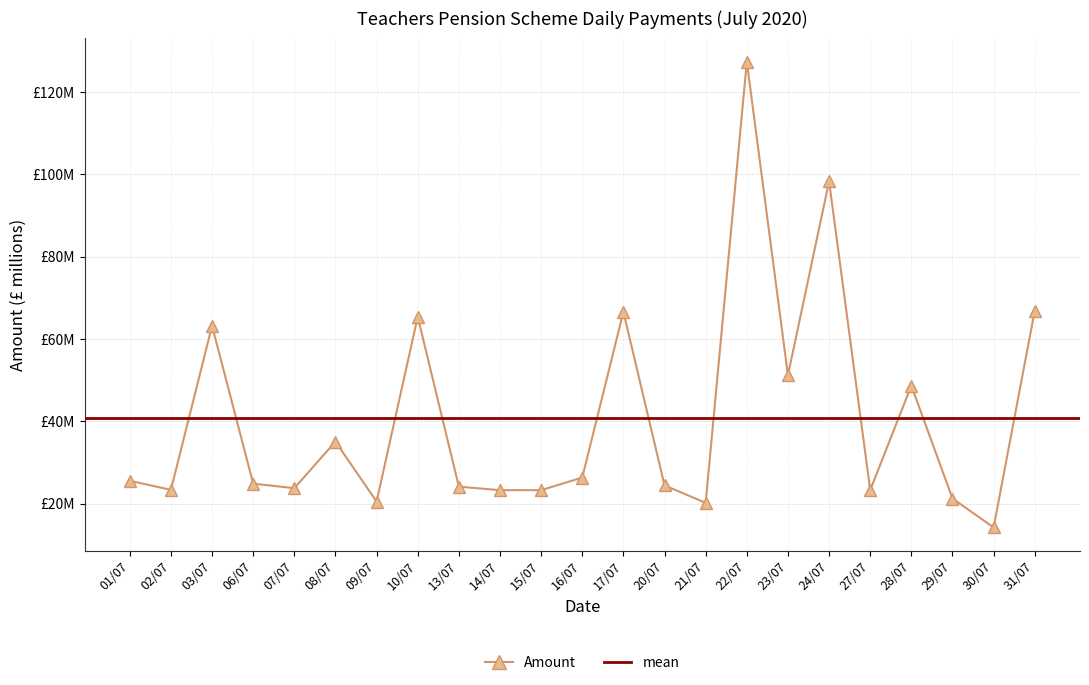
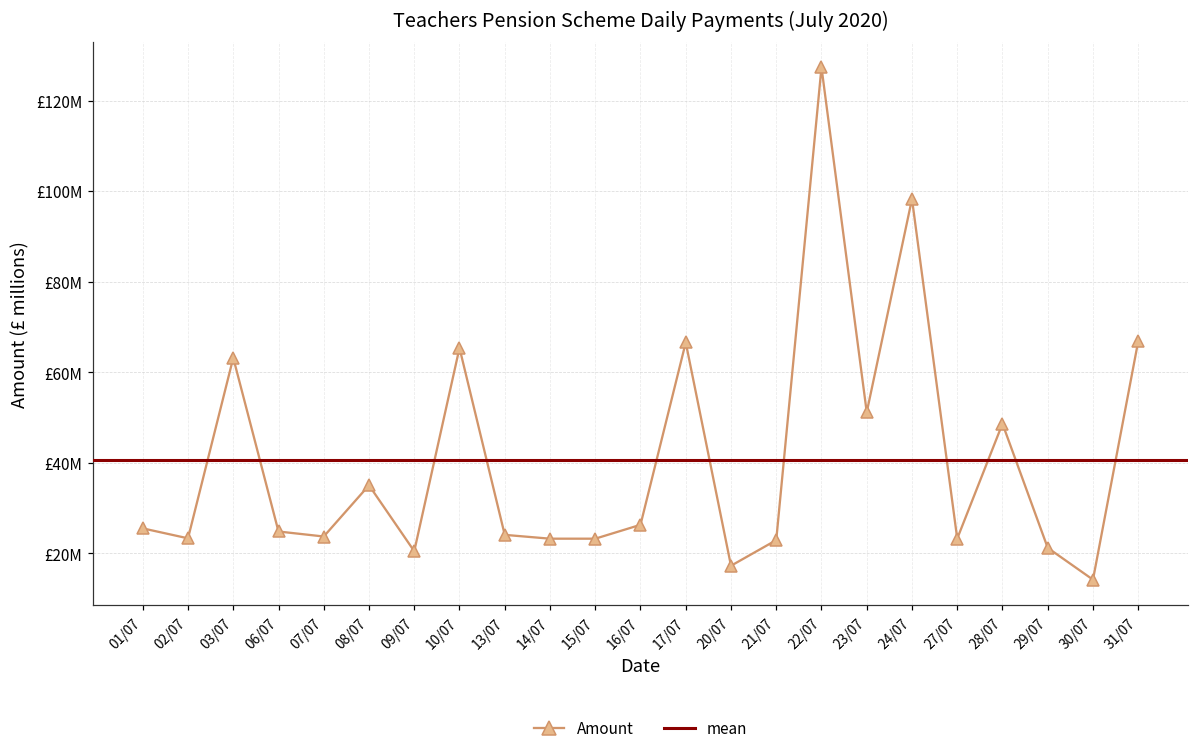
20/07: £24000000 -> £17000000
21/07: £20000000 -> £23000000
